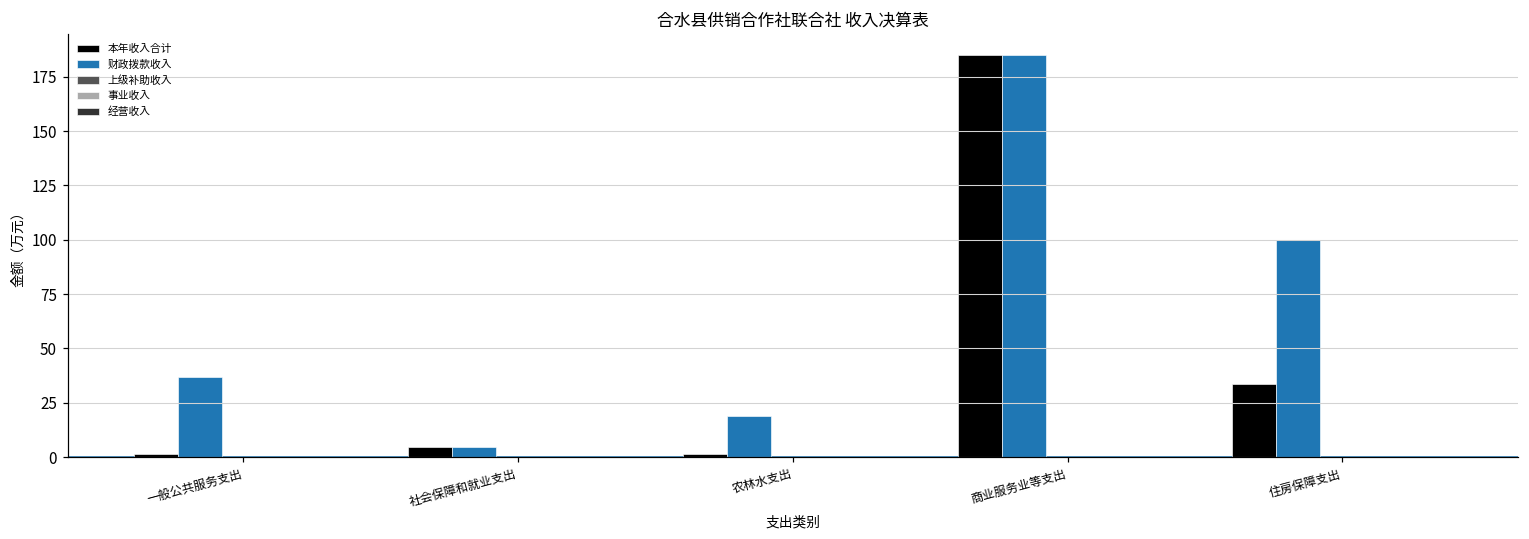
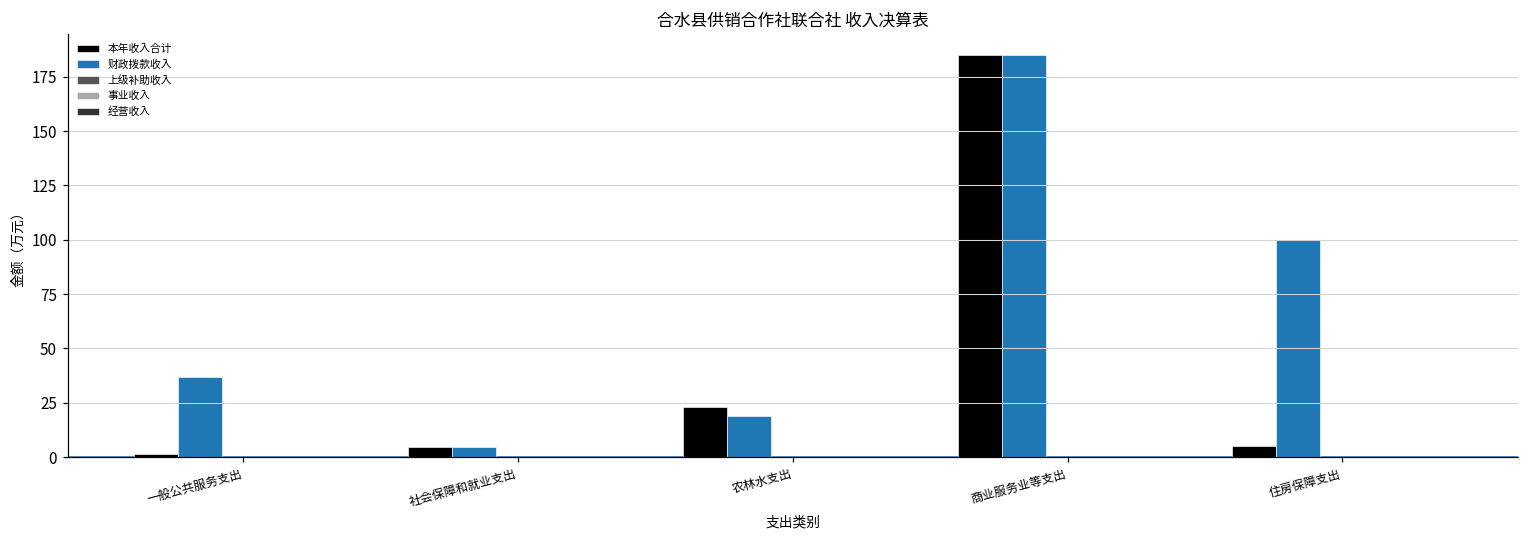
本年收入合计, 农林水支出: 1 -> 23
本年收入合计, 住房保障支出: 34 -> 5
